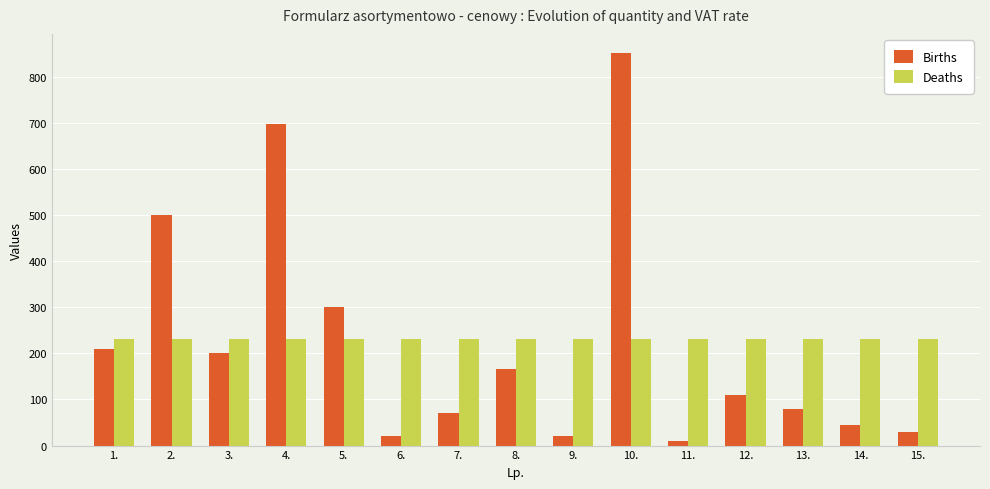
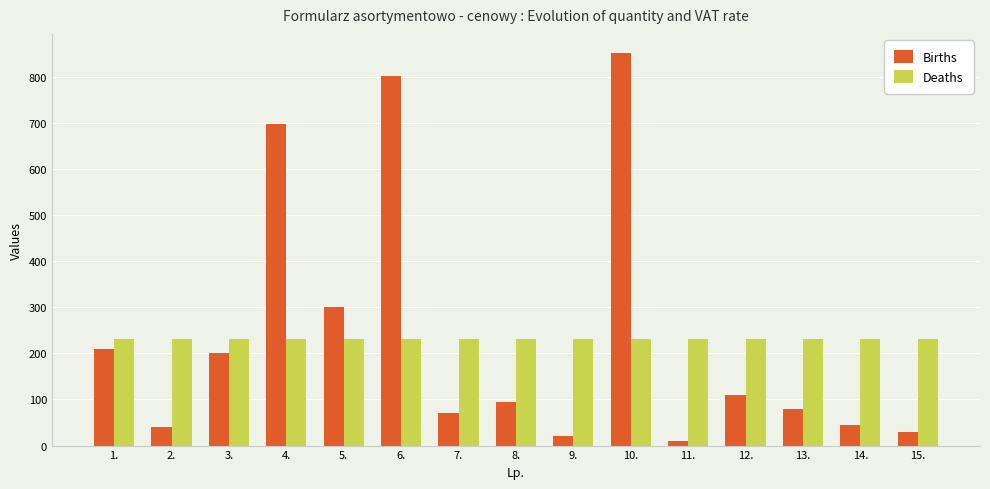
Births, 2.: 500 -> 40
Births, 6.: 20 -> 800
Births, 8.: 170 -> 100
